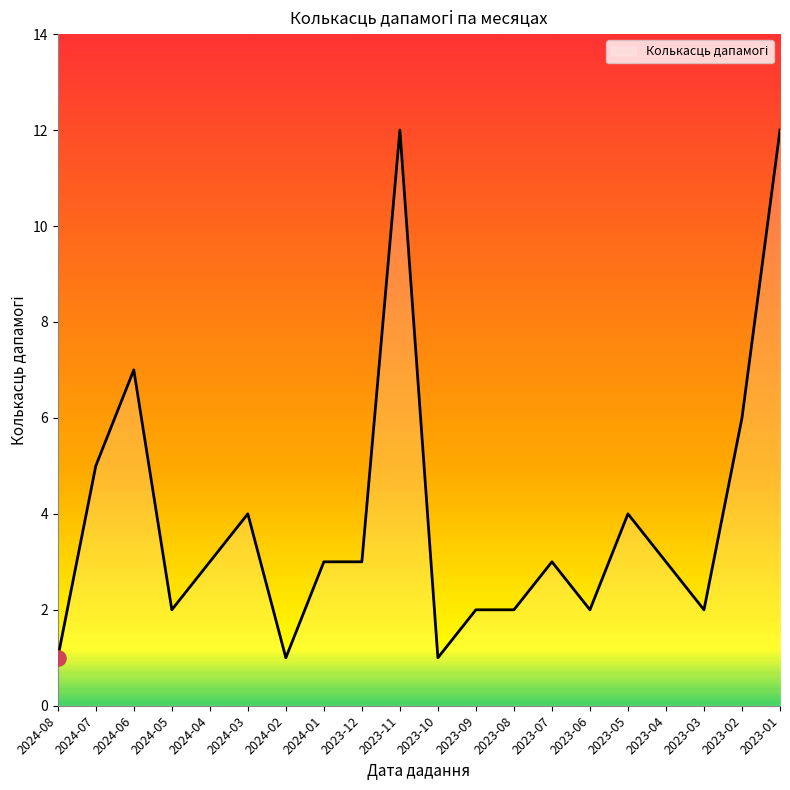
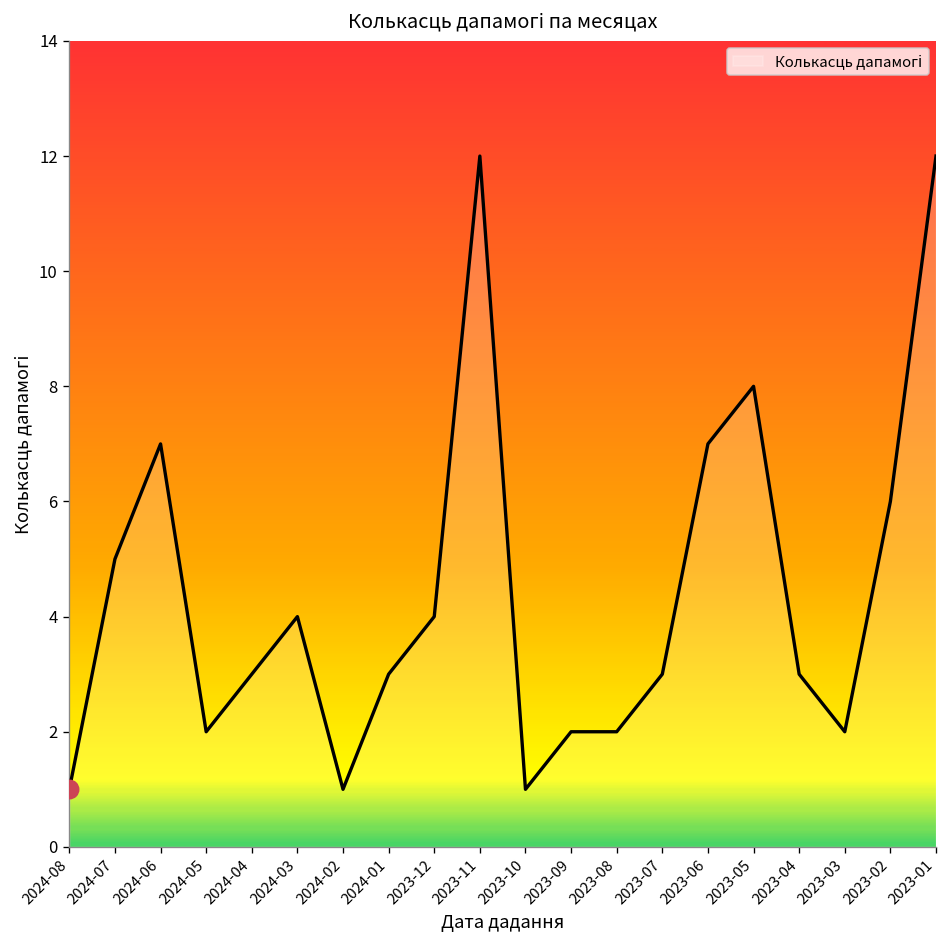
Колькасць дапамогі, 2023-12: 3 -> 4
Колькасць дапамогі, 2023-06: 2 -> 7
Колькасць дапамогі, 2023-05: 4 -> 8
